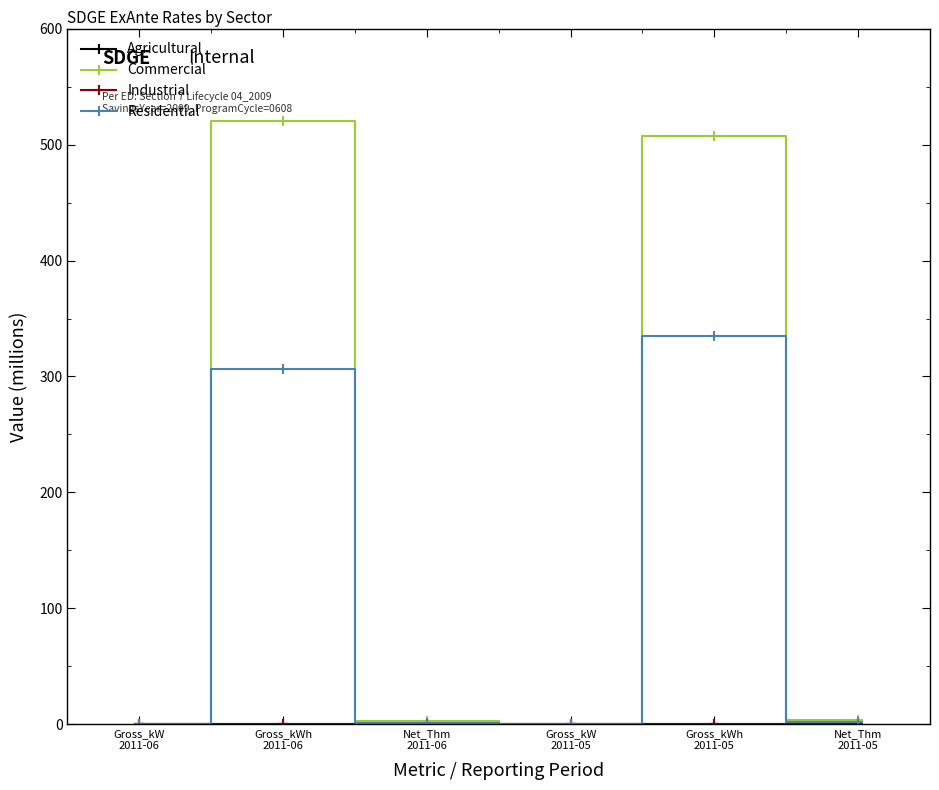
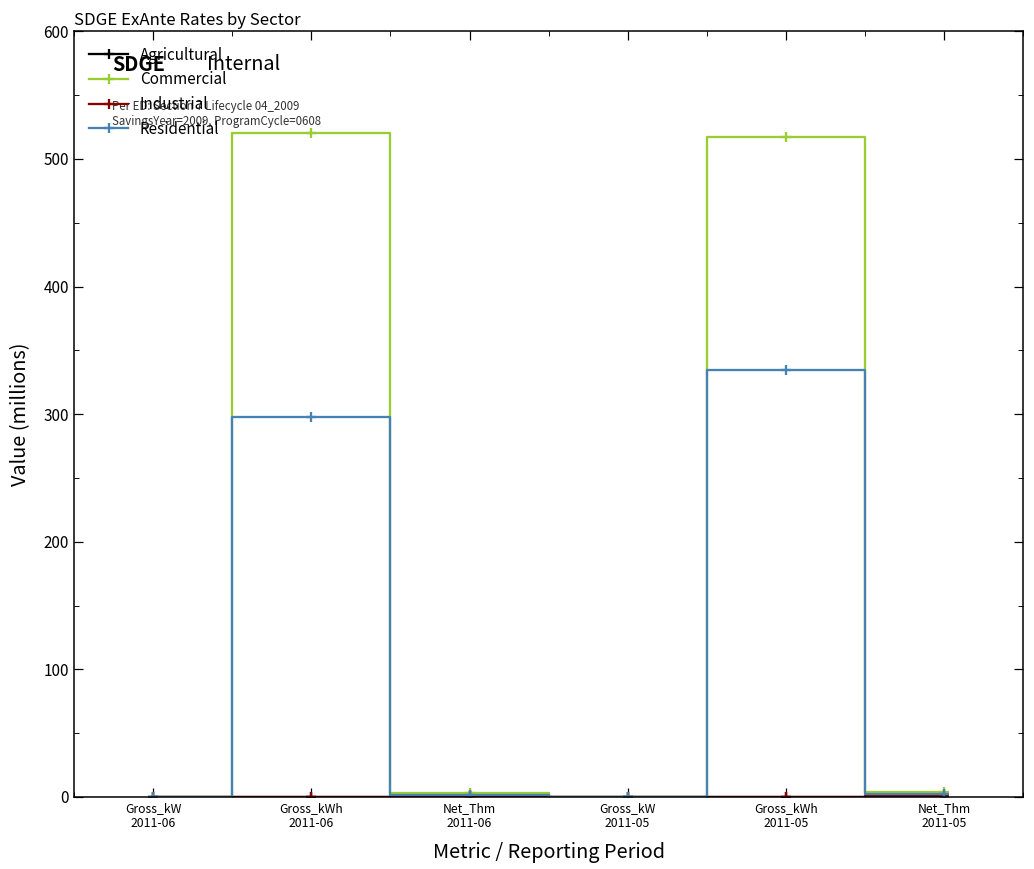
Residential, Gross_kWh 2011-06: 307 -> 298
Commercial, Gross_kWh 2011-05: 508 -> 517
